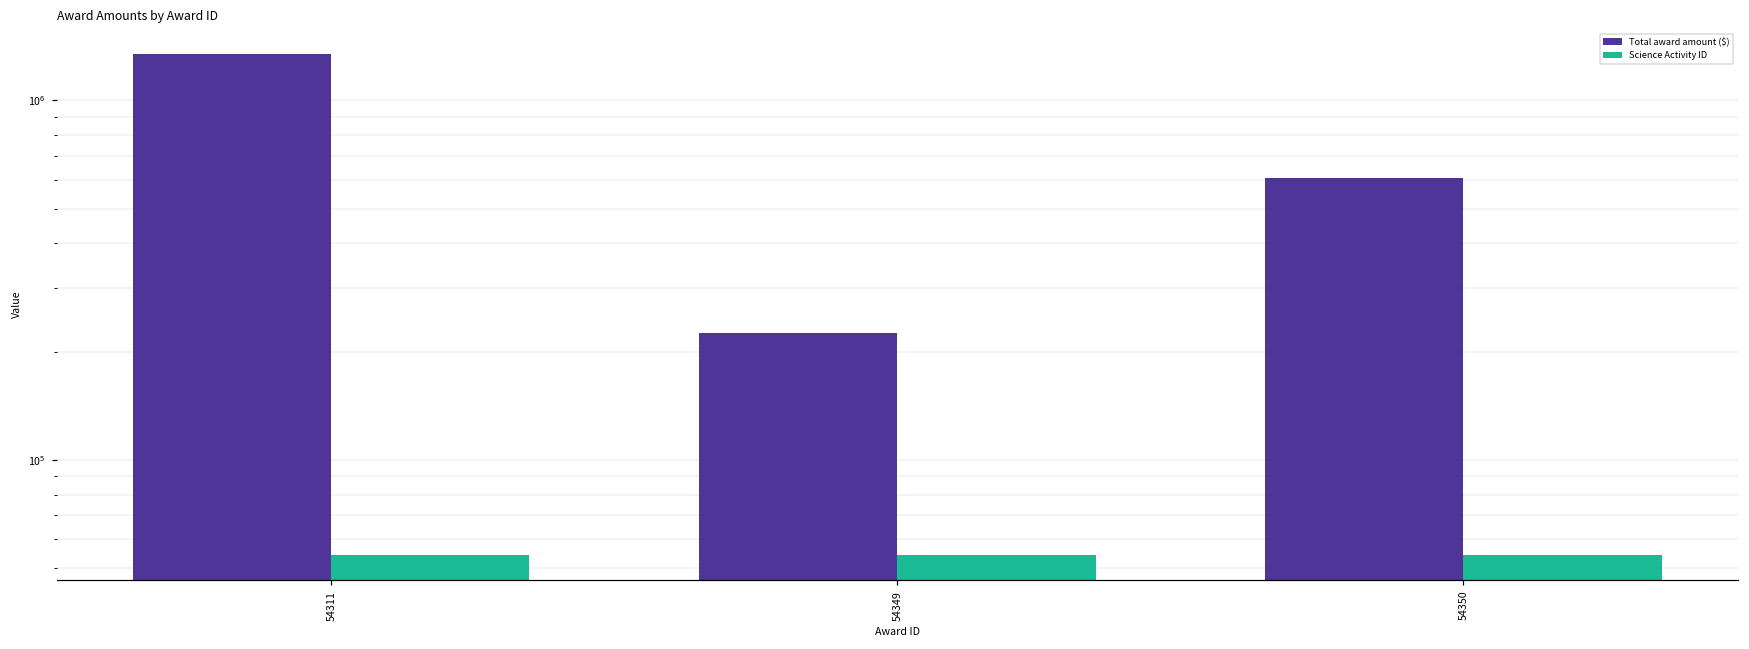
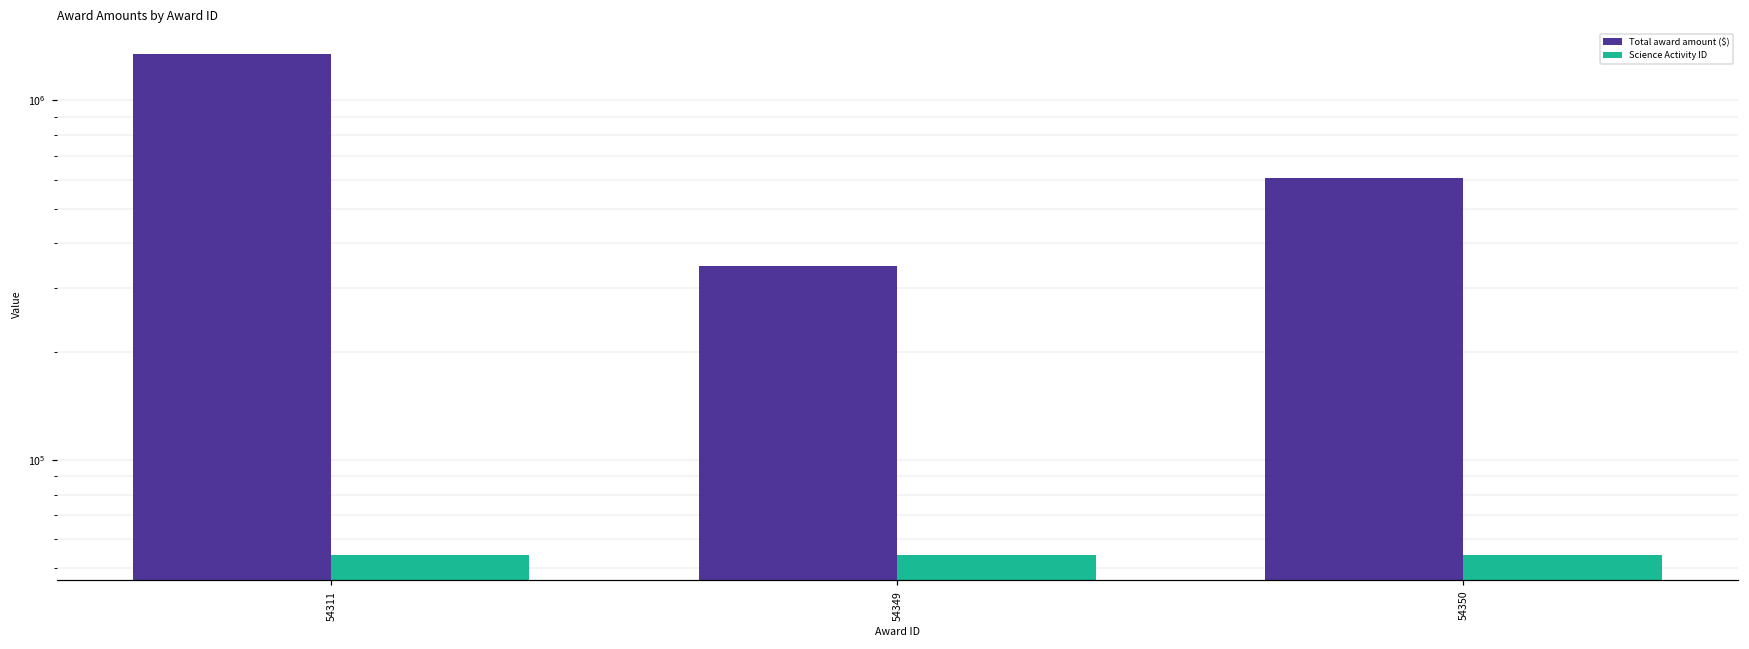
Total award amount ($), 54349: 230000 -> 340000
